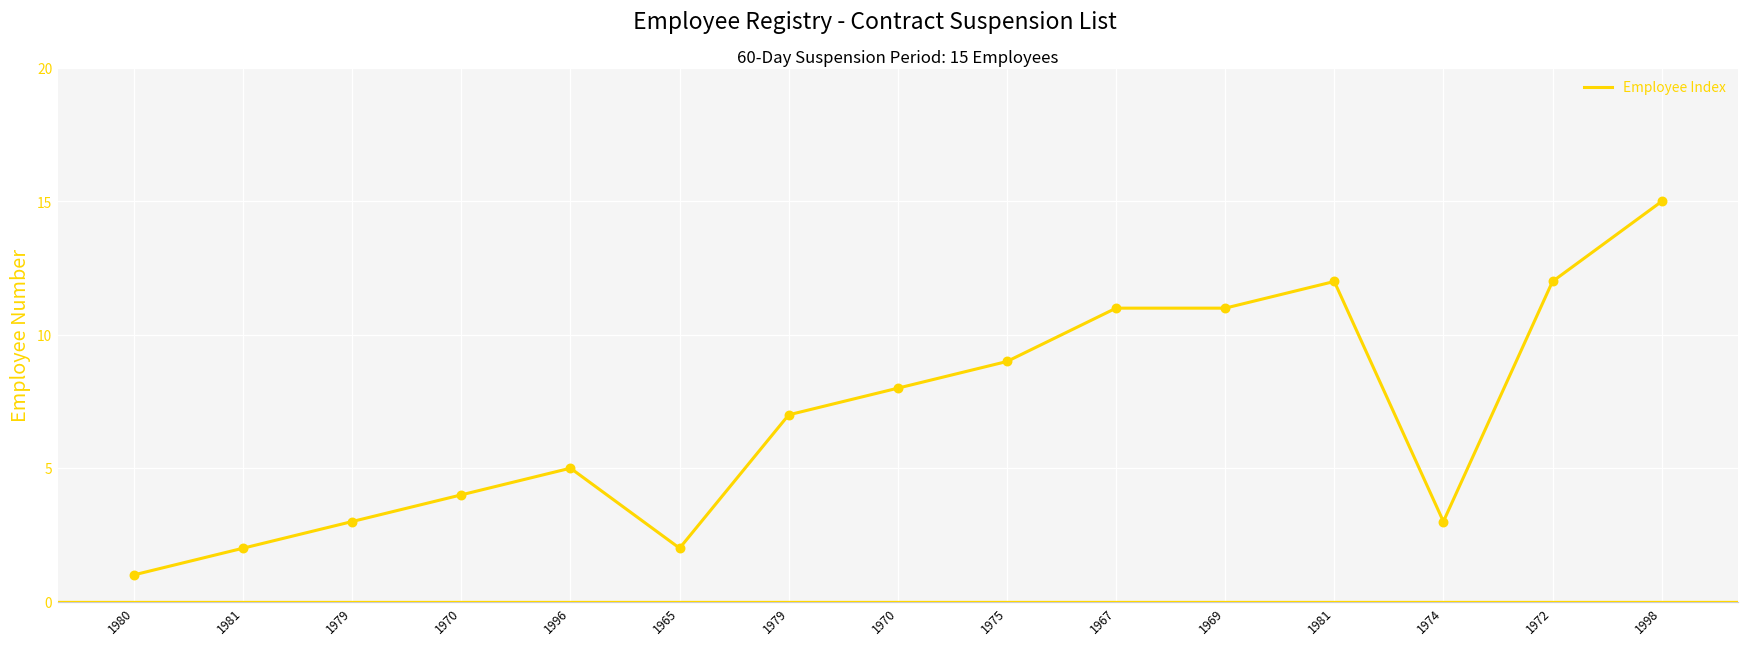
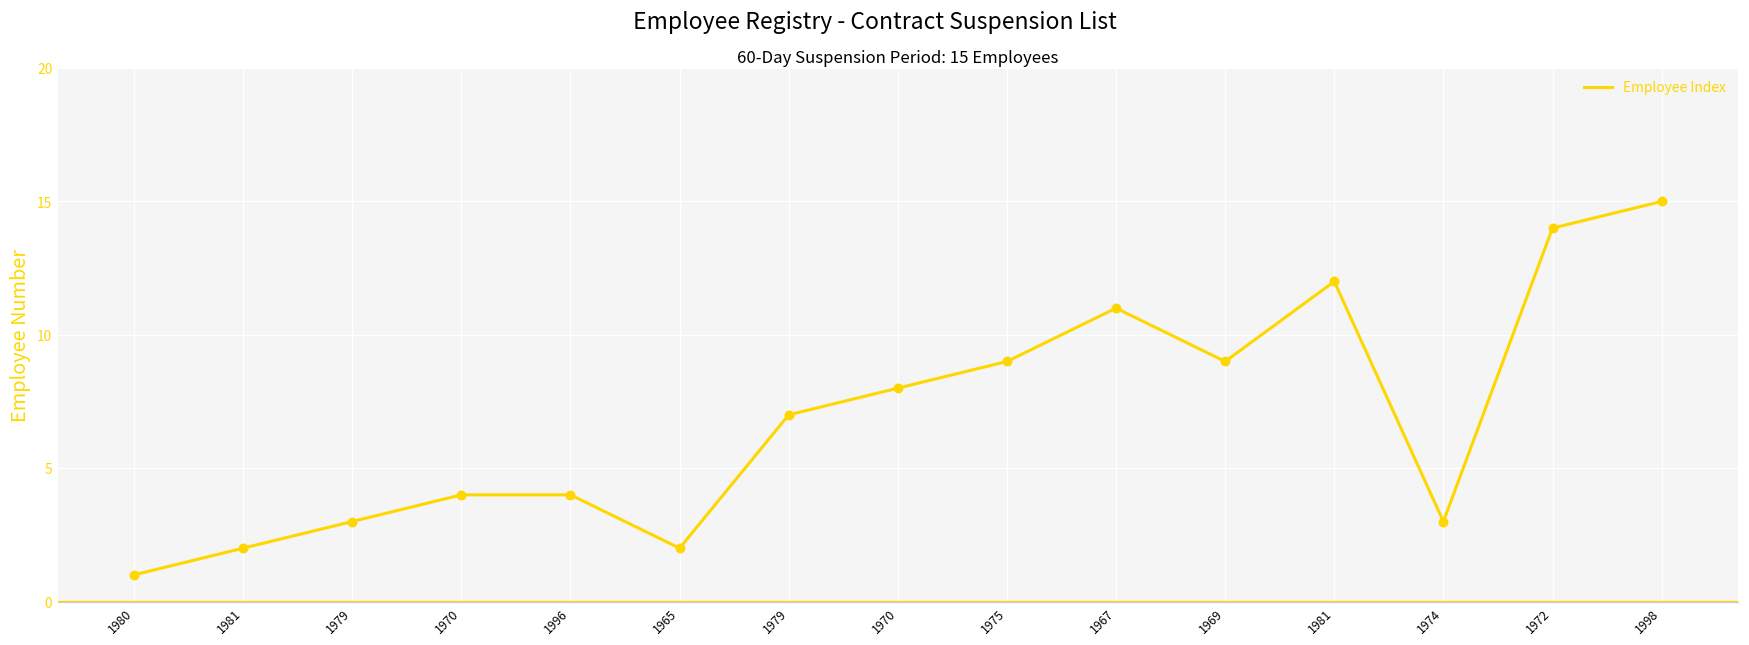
1996: 5 -> 4
1969: 11 -> 9
1972: 12 -> 14
